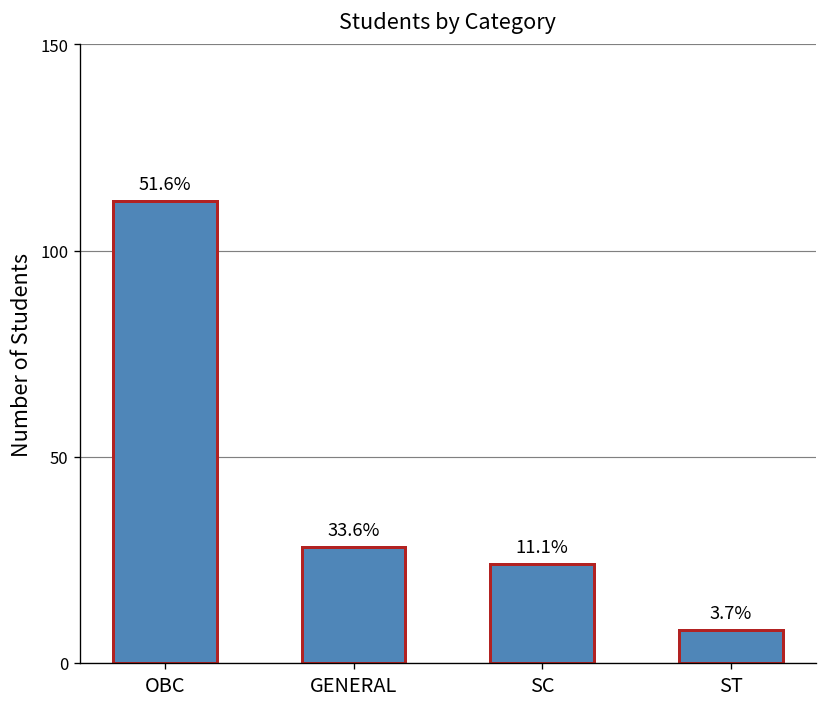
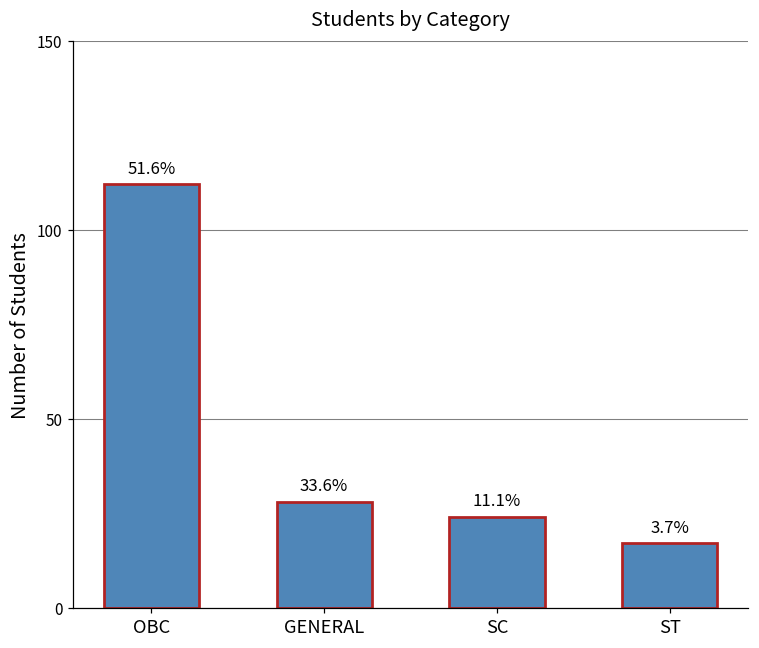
ST: 8 -> 17
